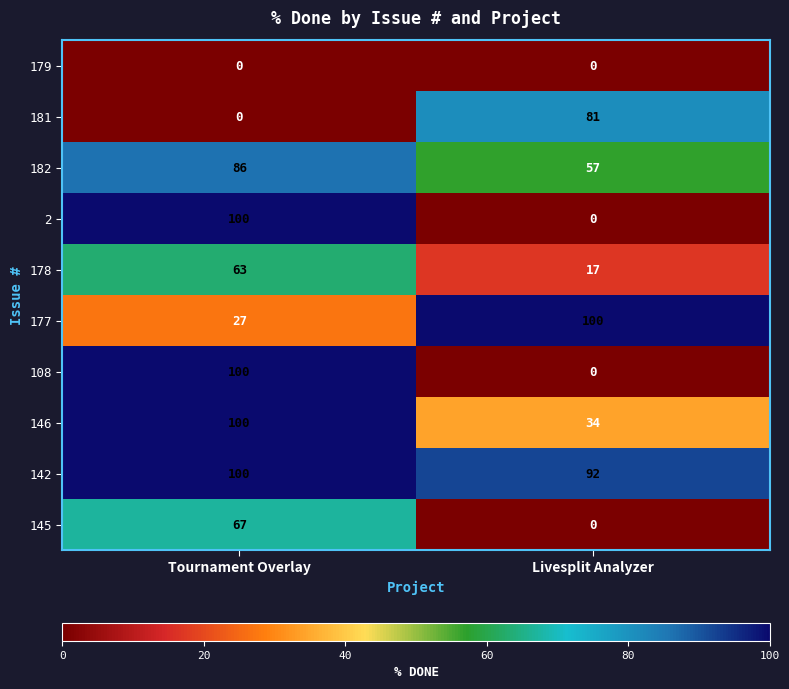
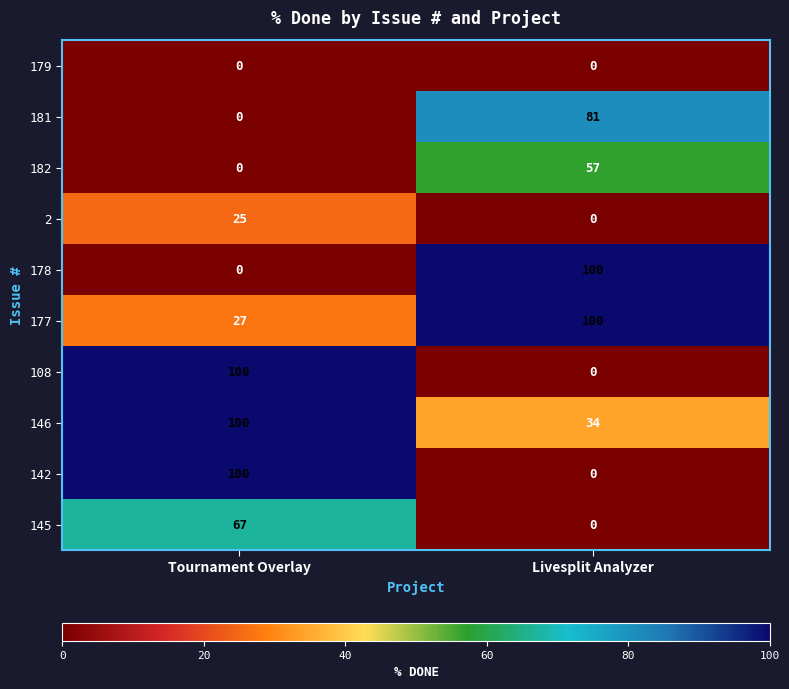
182, Tournament Overlay: 86 -> 0
2, Tournament Overlay: 100 -> 25
178, Tournament Overlay: 63 -> 0
178, Livesplit Analyzer: 17 -> 100
142, Livesplit Analyzer: 92 -> 0
